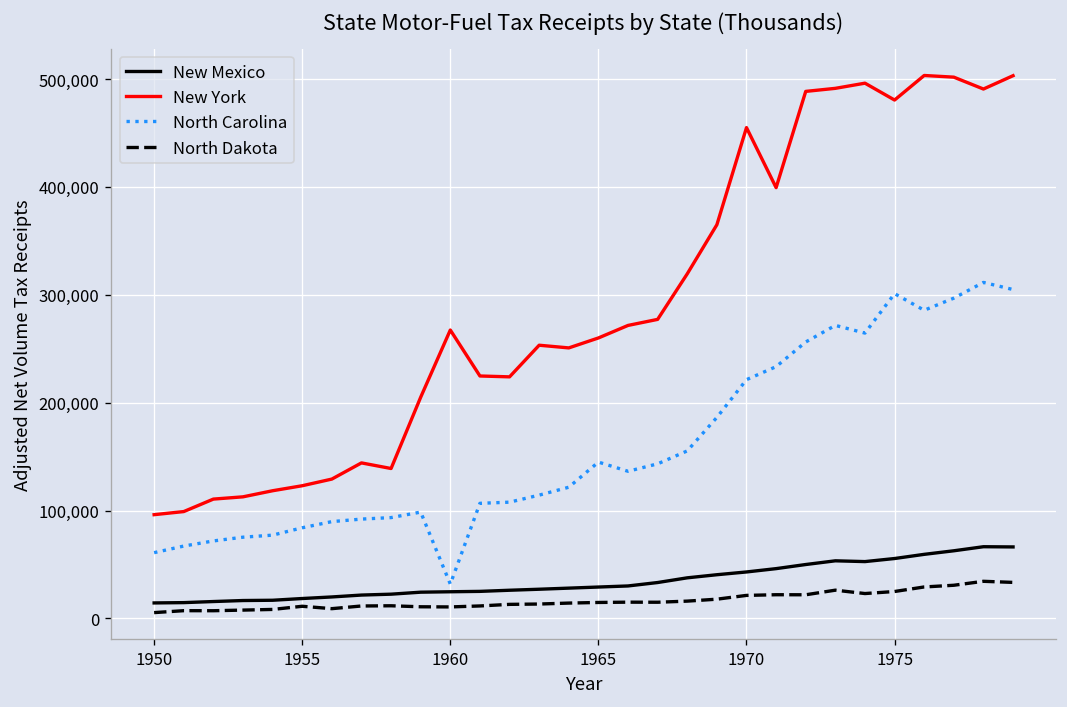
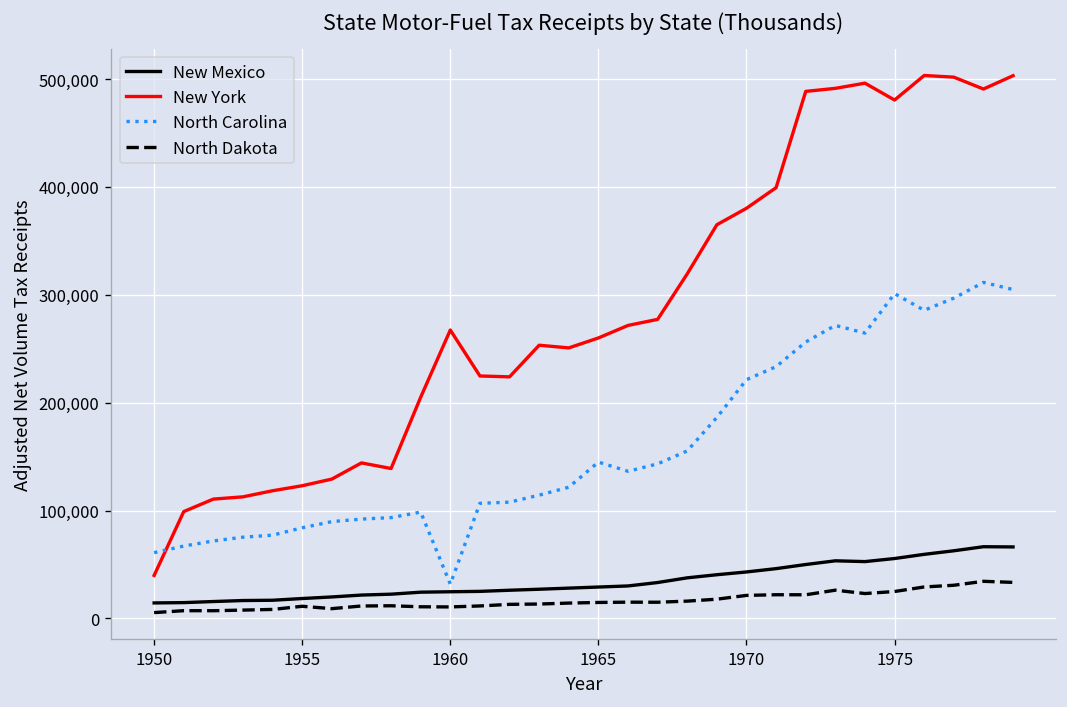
New York, 1950: 100,000 -> 40,000
New York, 1970: 450,000 -> 380,000
